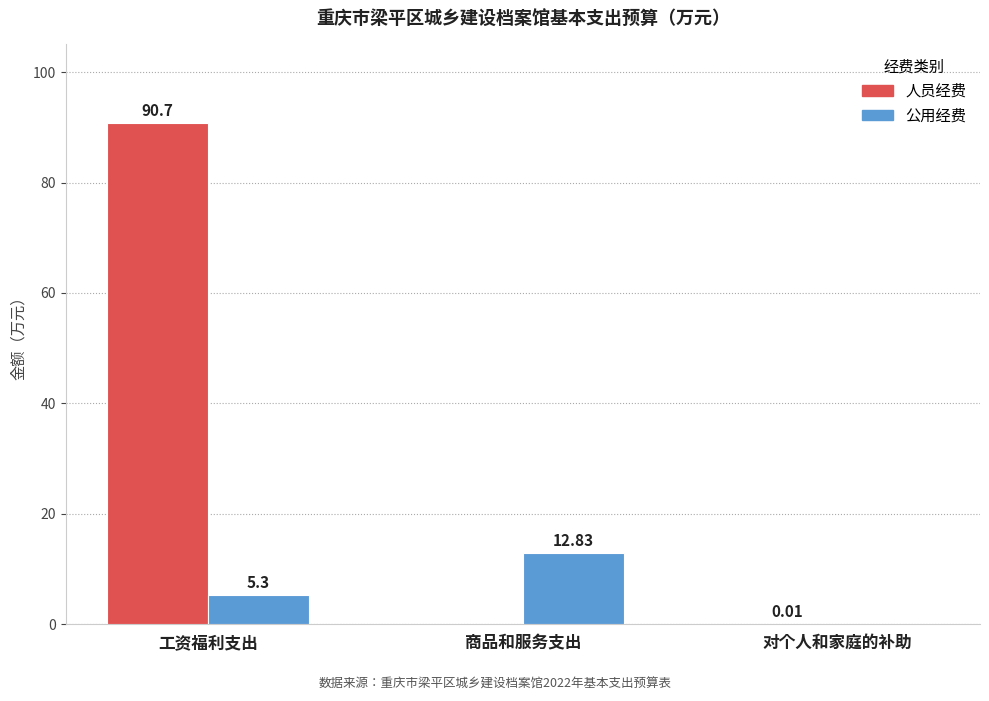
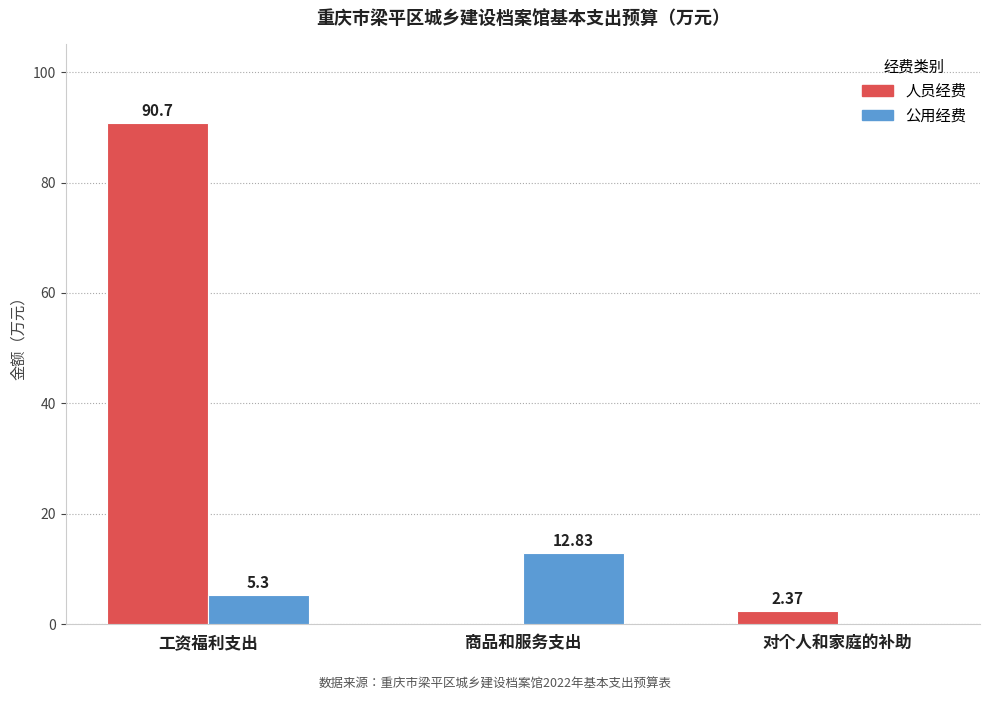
人员经费, 对个人和家庭的补助: 0.01 -> 2.37
